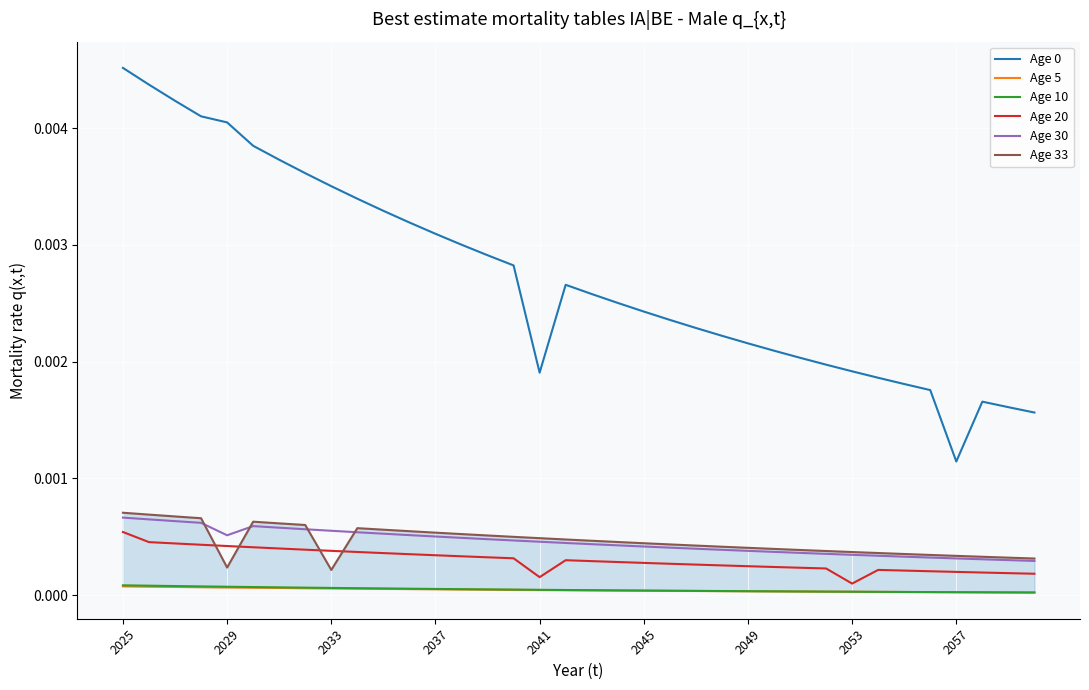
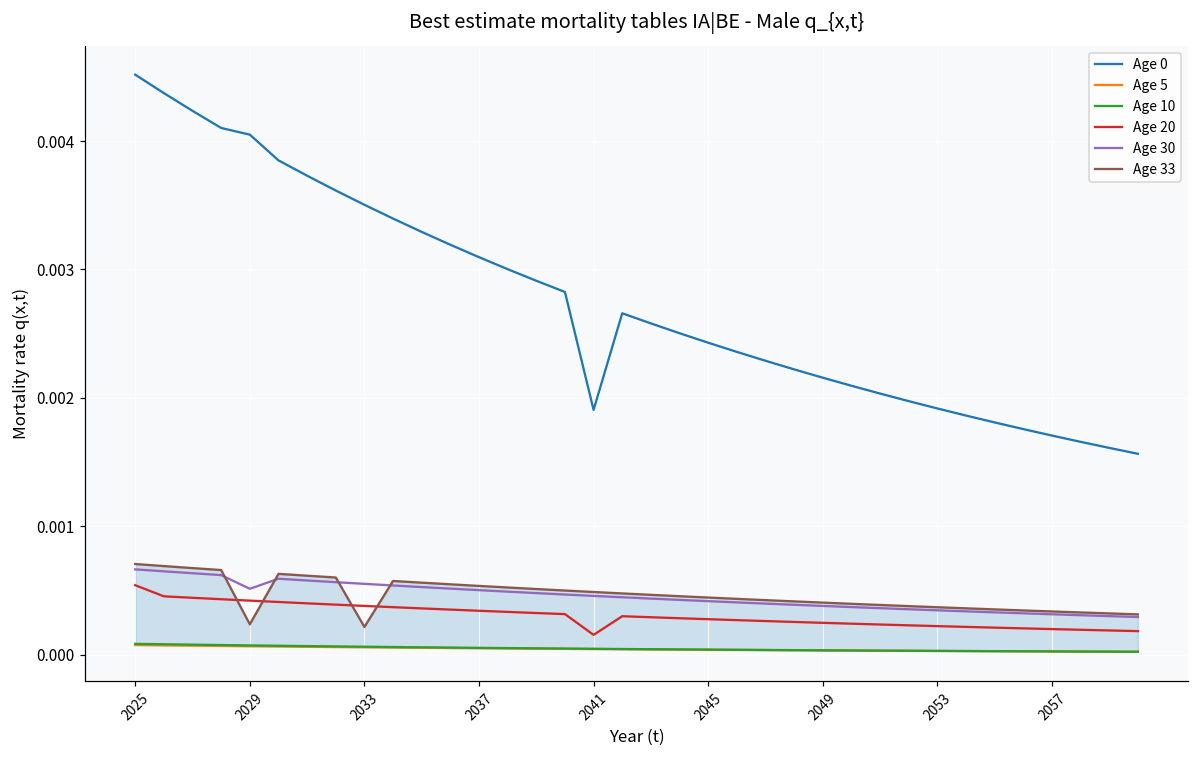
Age 20, 2053: 0.00010 -> 0.00022
Age 0, 2057: 0.00115 -> 0.00171
